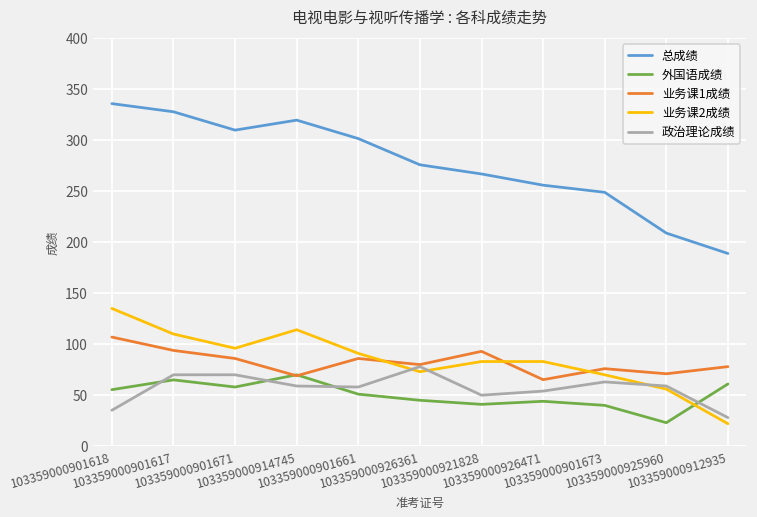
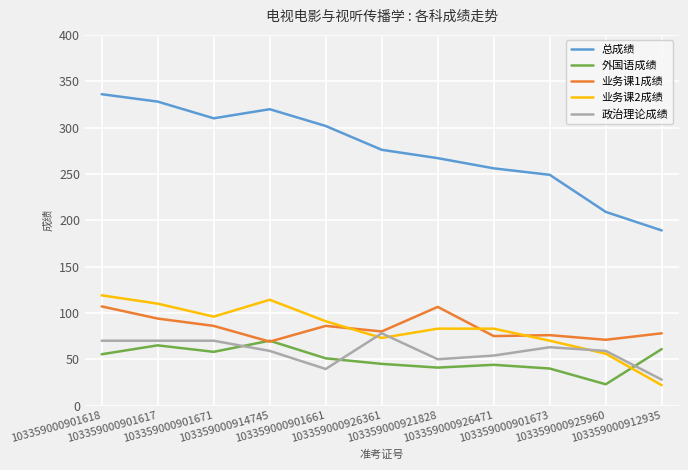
业务课2成绩, 103359000901618: 140 -> 120
政治理论成绩, 103359000901618: 40 -> 70
政治理论成绩, 103359000901661: 60 -> 40
业务课1成绩, 103359000921828: 90 -> 110
业务课1成绩, 103359000926471: 70 -> 80
